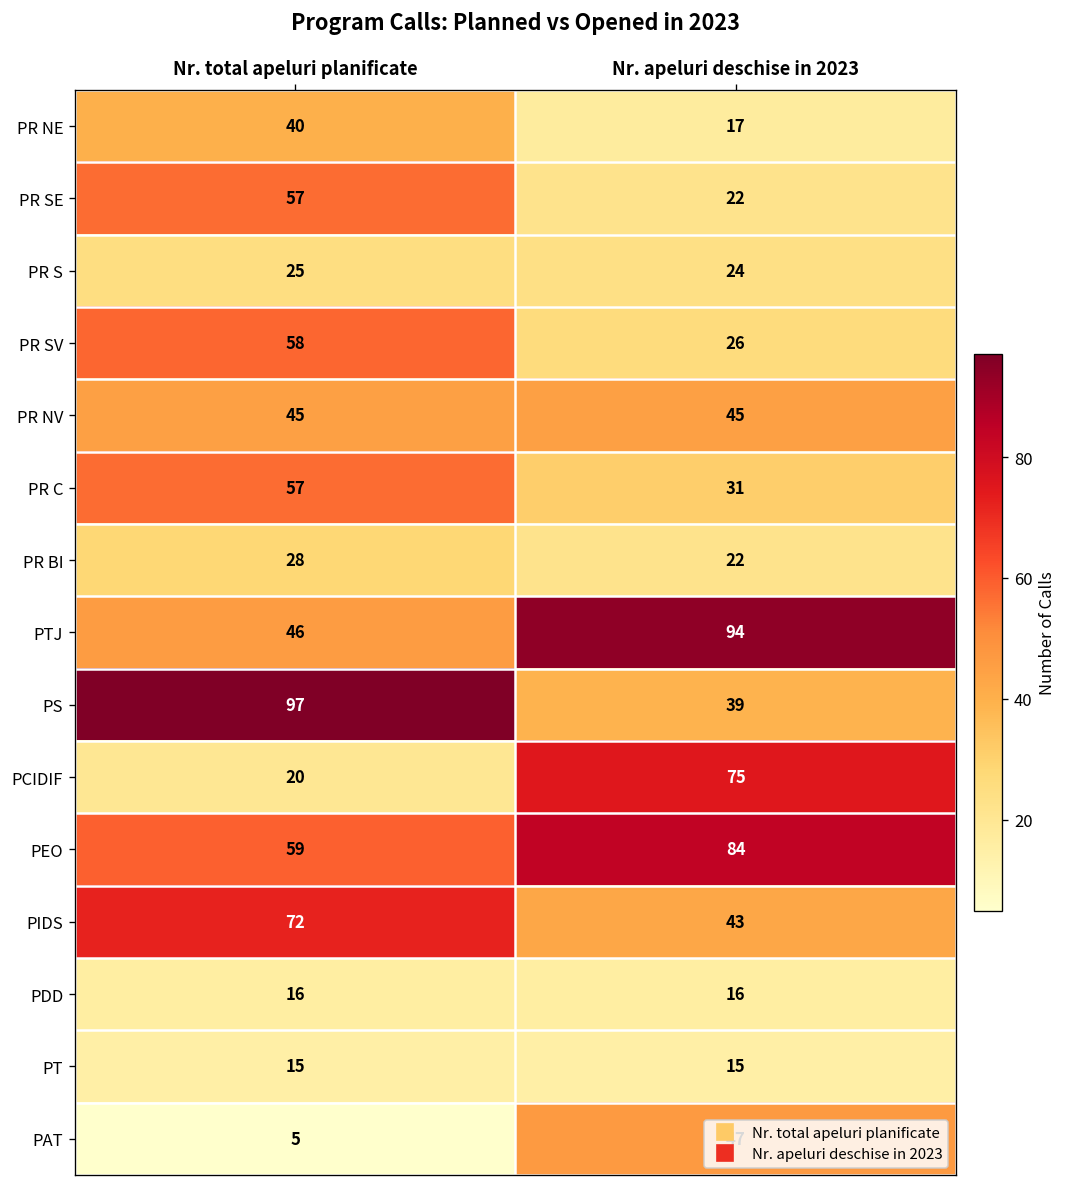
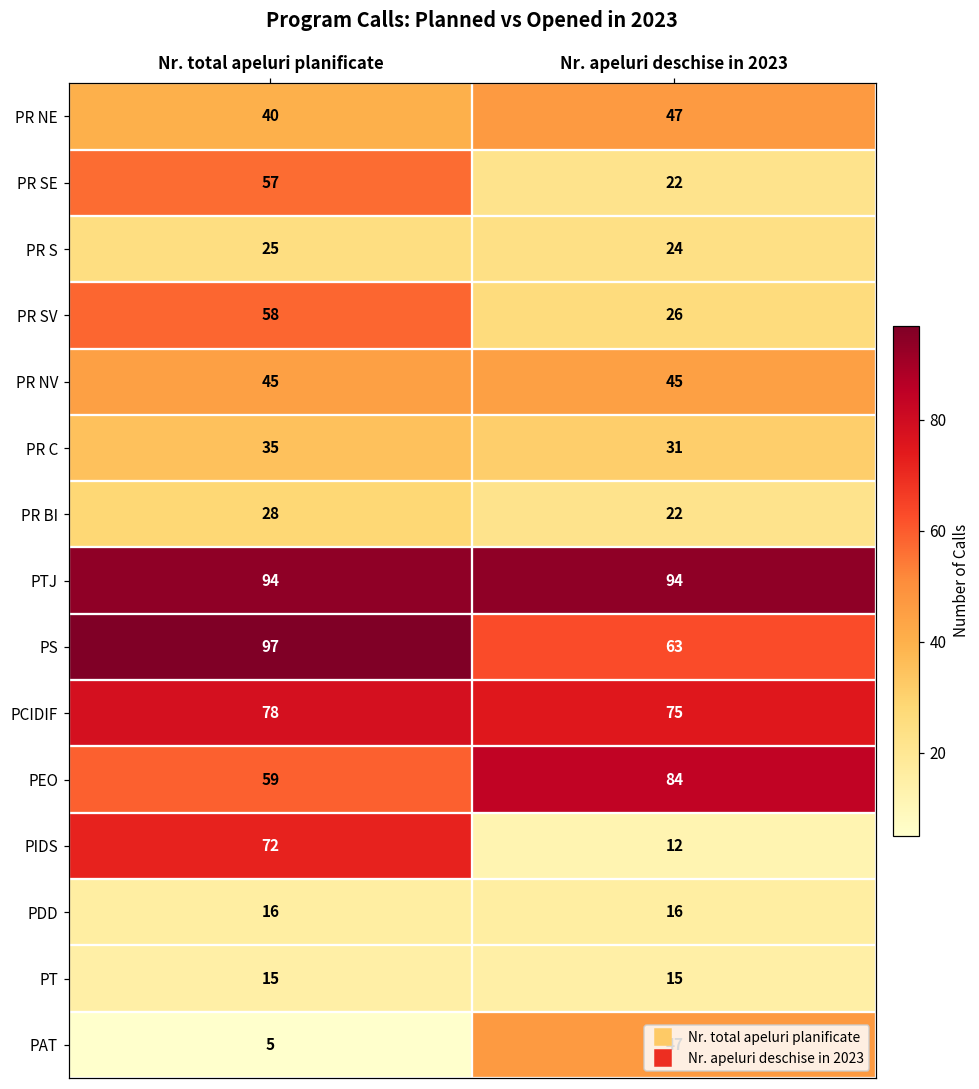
PR NE, Nr. apeluri deschise in 2023: 17 -> 47
PR C, Nr. total apeluri planificate: 57 -> 35
PTJ, Nr. total apeluri planificate: 46 -> 94
PS, Nr. apeluri deschise in 2023: 39 -> 63
PCIDIF, Nr. total apeluri planificate: 20 -> 78
PIDS, Nr. apeluri deschise in 2023: 43 -> 12
